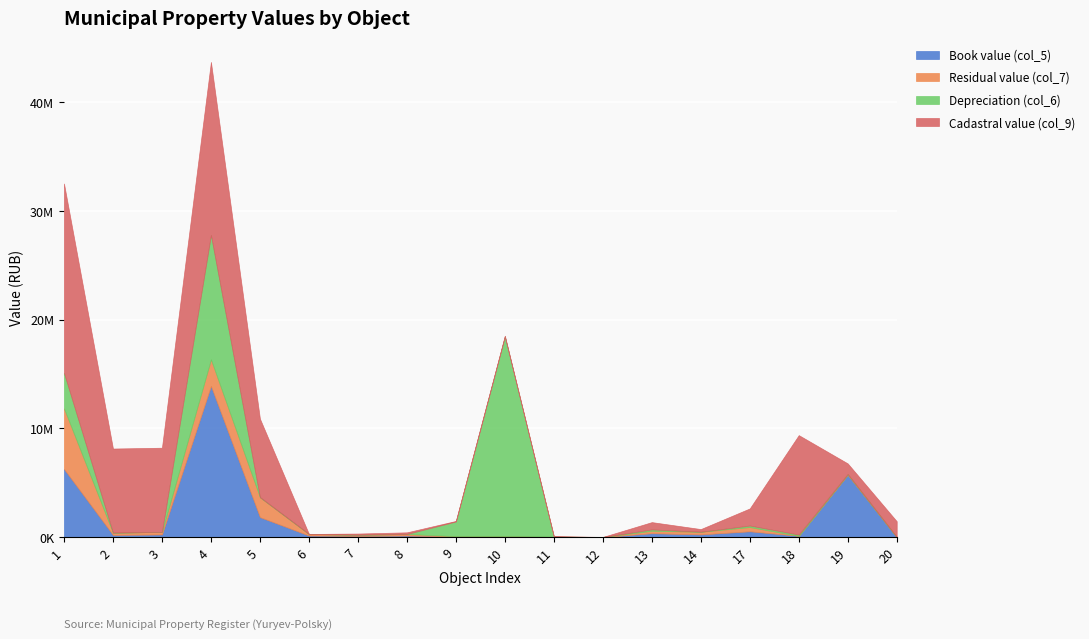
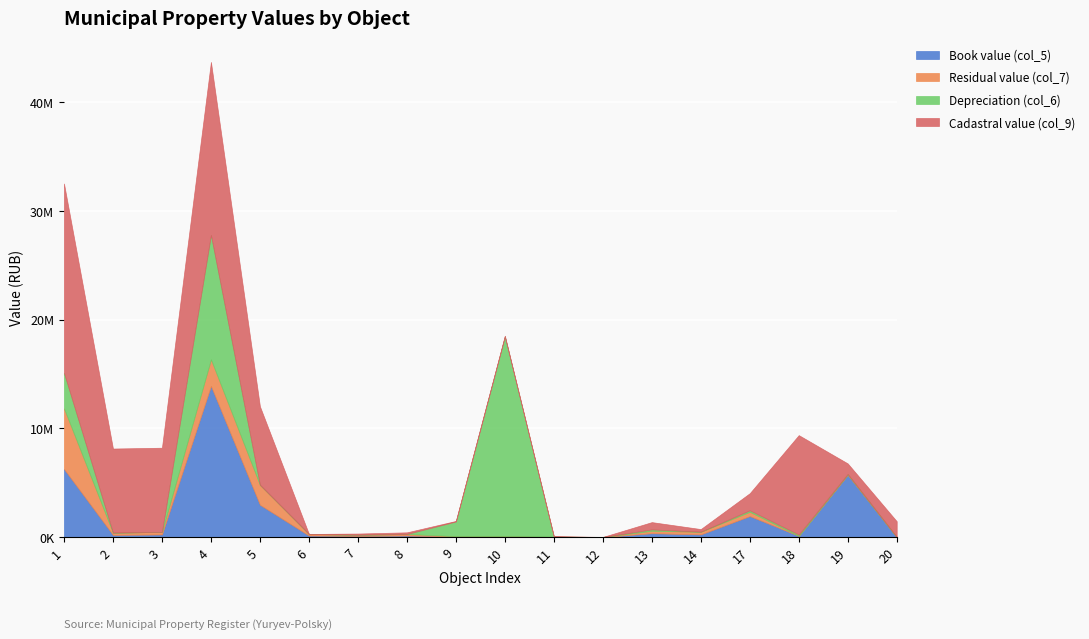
Book value (col_5), 5: 1800000 -> 3000000
Book value (col_5), 17: 500000 -> 1900000
